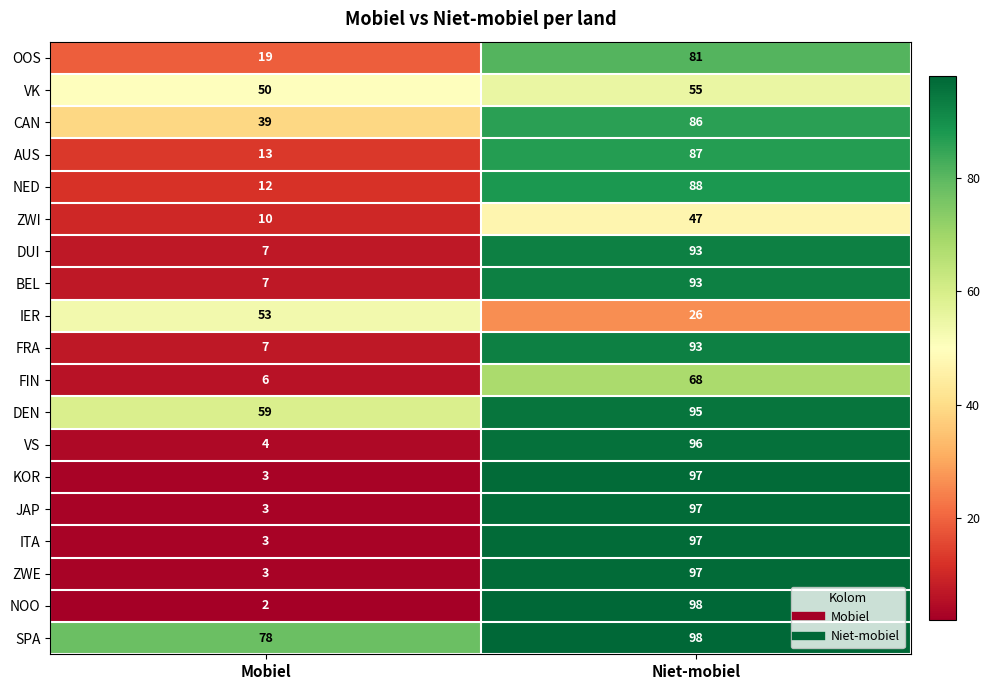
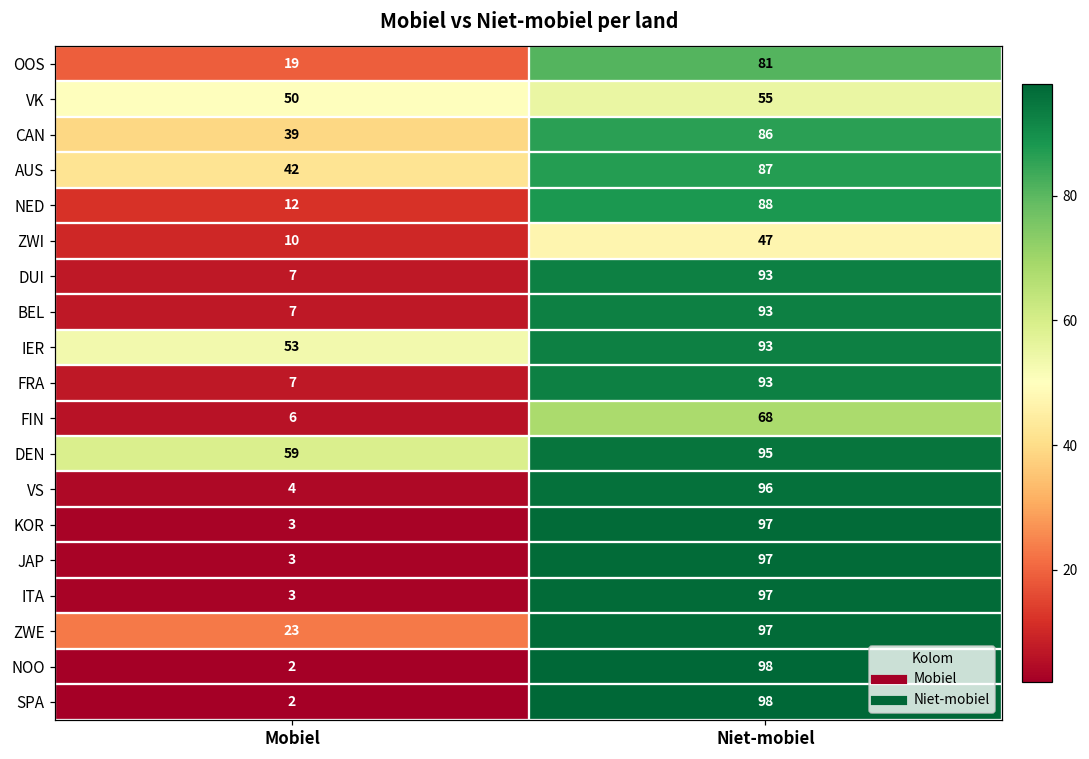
AUS, Mobiel: 13 -> 42
IER, Niet-mobiel: 26 -> 93
ZWE, Mobiel: 3 -> 23
SPA, Mobiel: 78 -> 2
